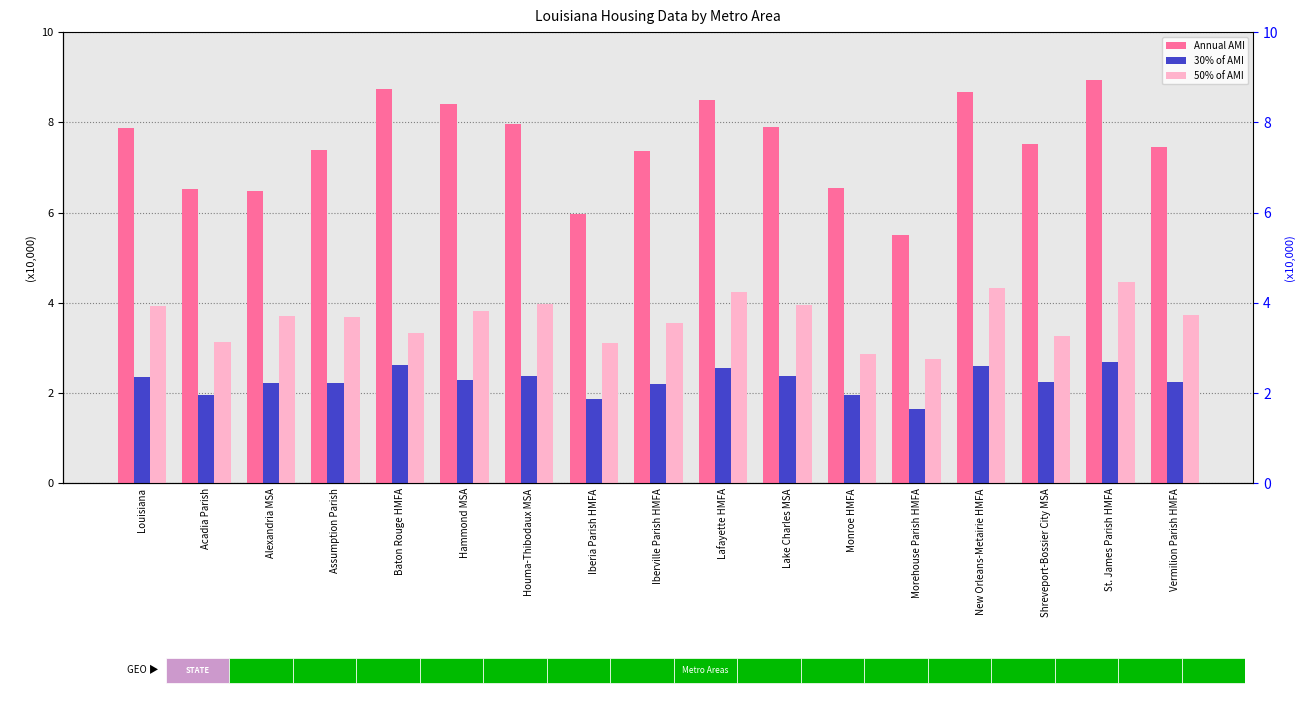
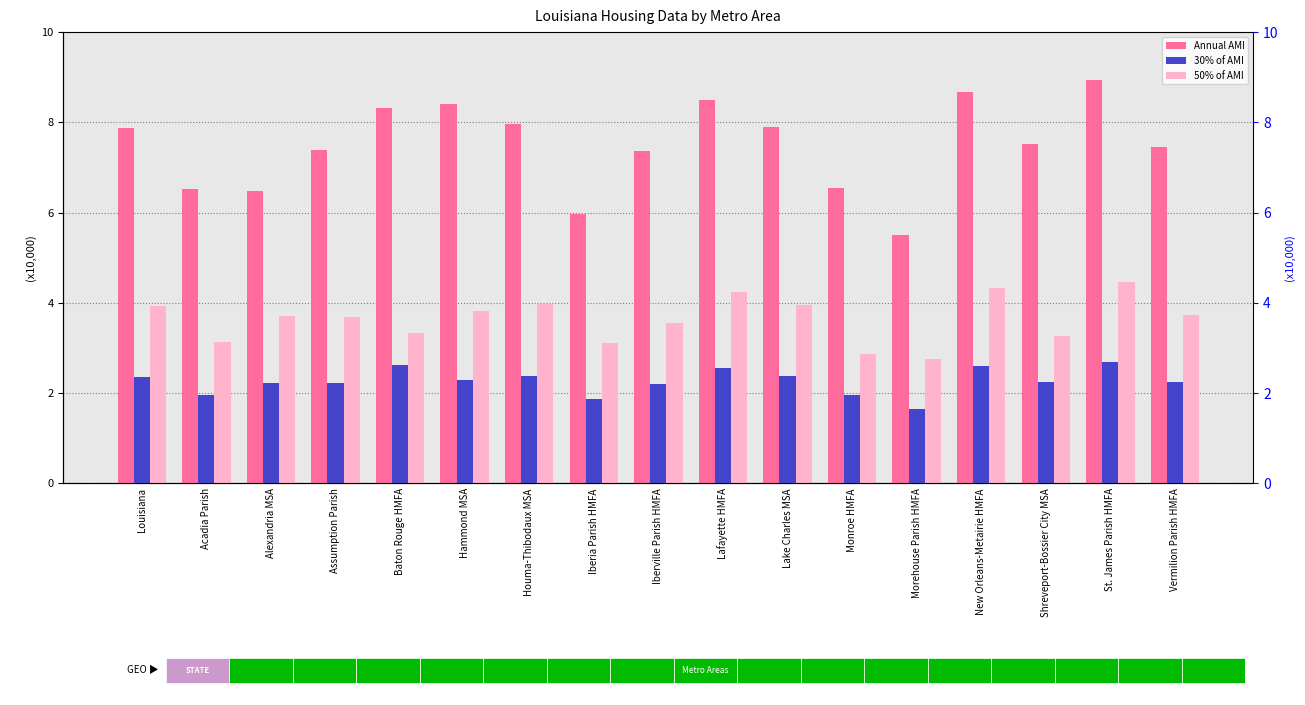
Annual AMI, Baton Rouge HMFA: 8.7 -> 8.3
